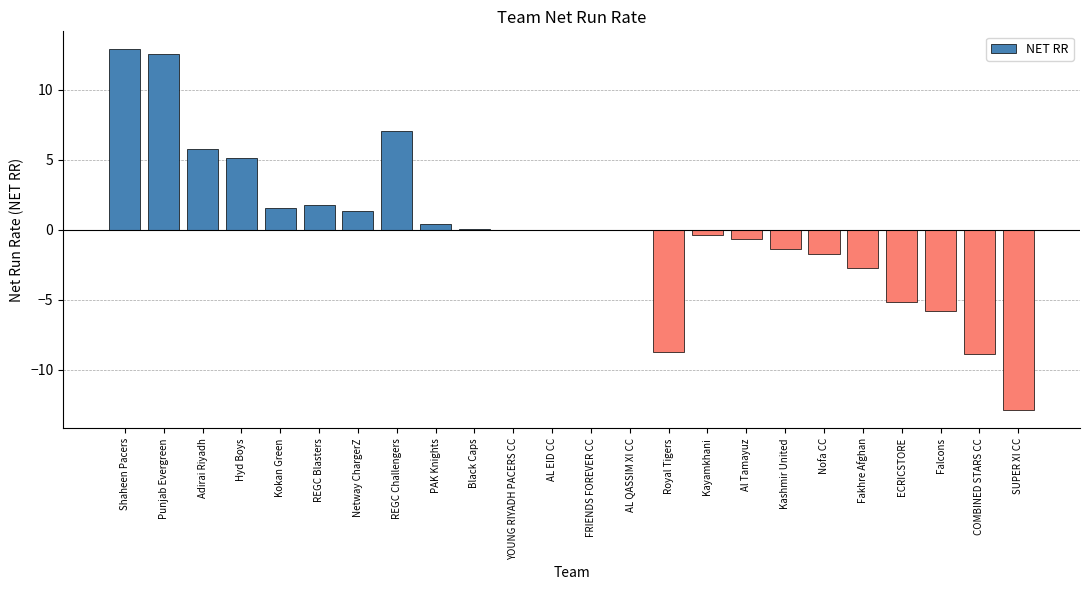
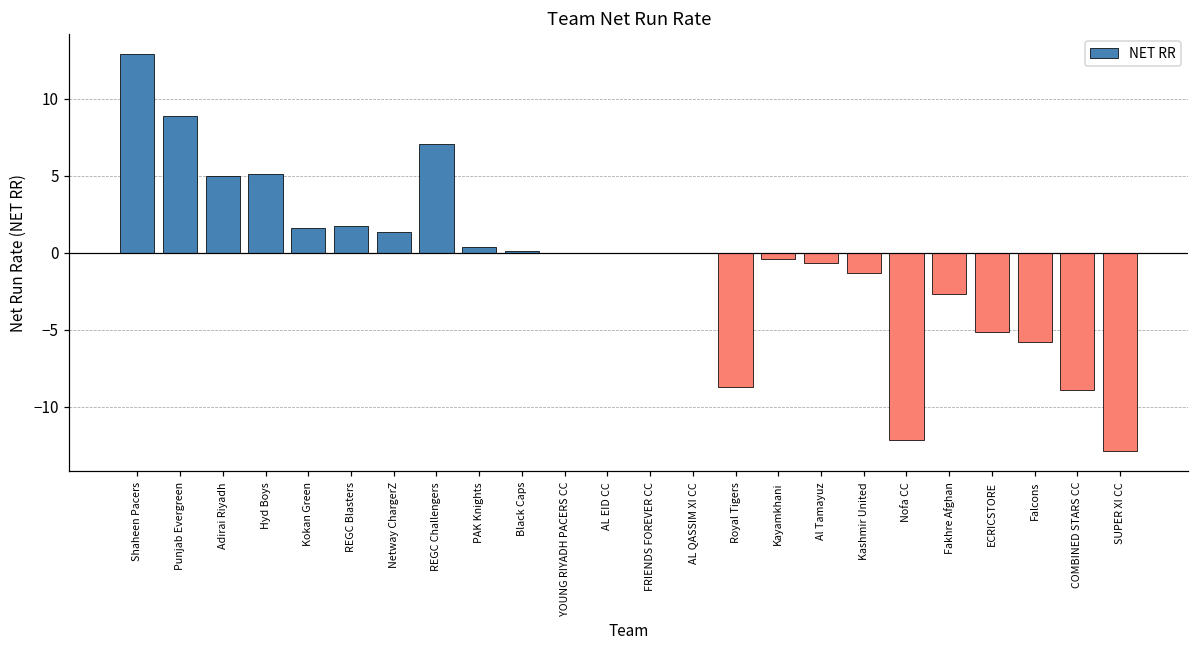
Punjab Evergreen: 12.6 -> 8.9
Adirai Riyadh: 5.8 -> 5.0
Nofa CC: -1.8 -> -12.2
